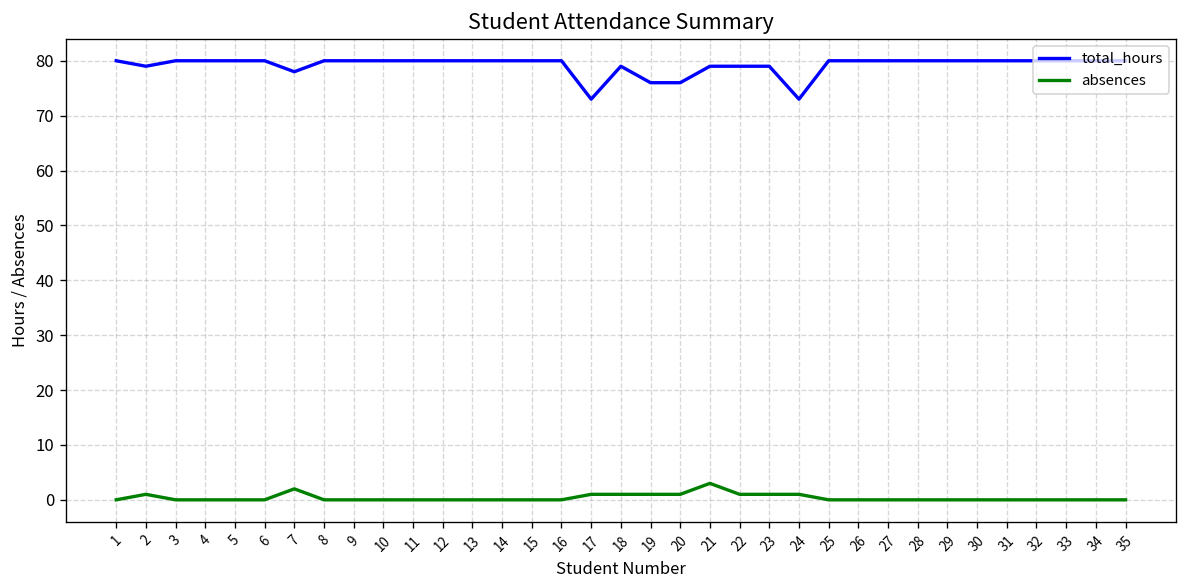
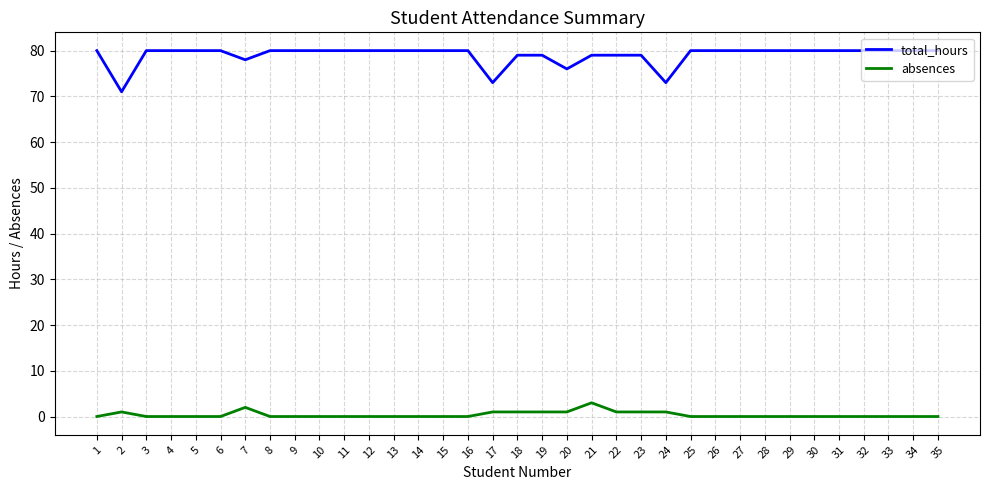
total_hours, 2: 79 -> 71
total_hours, 19: 76 -> 79
